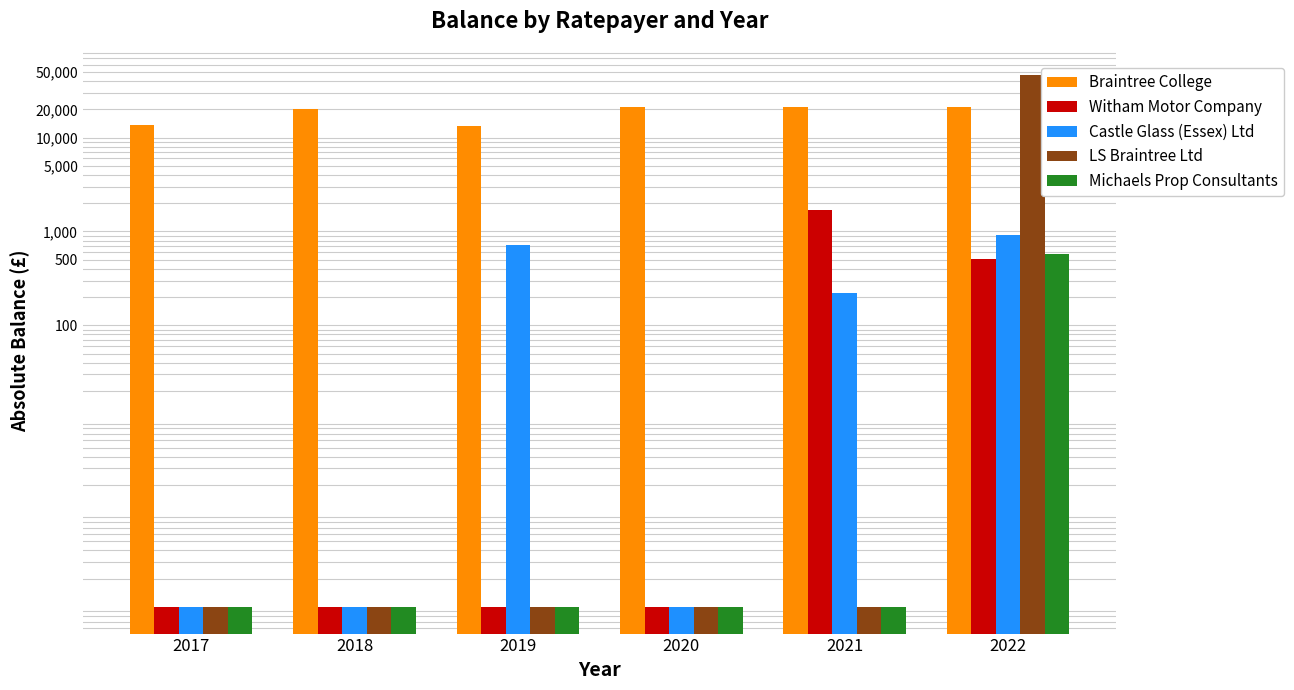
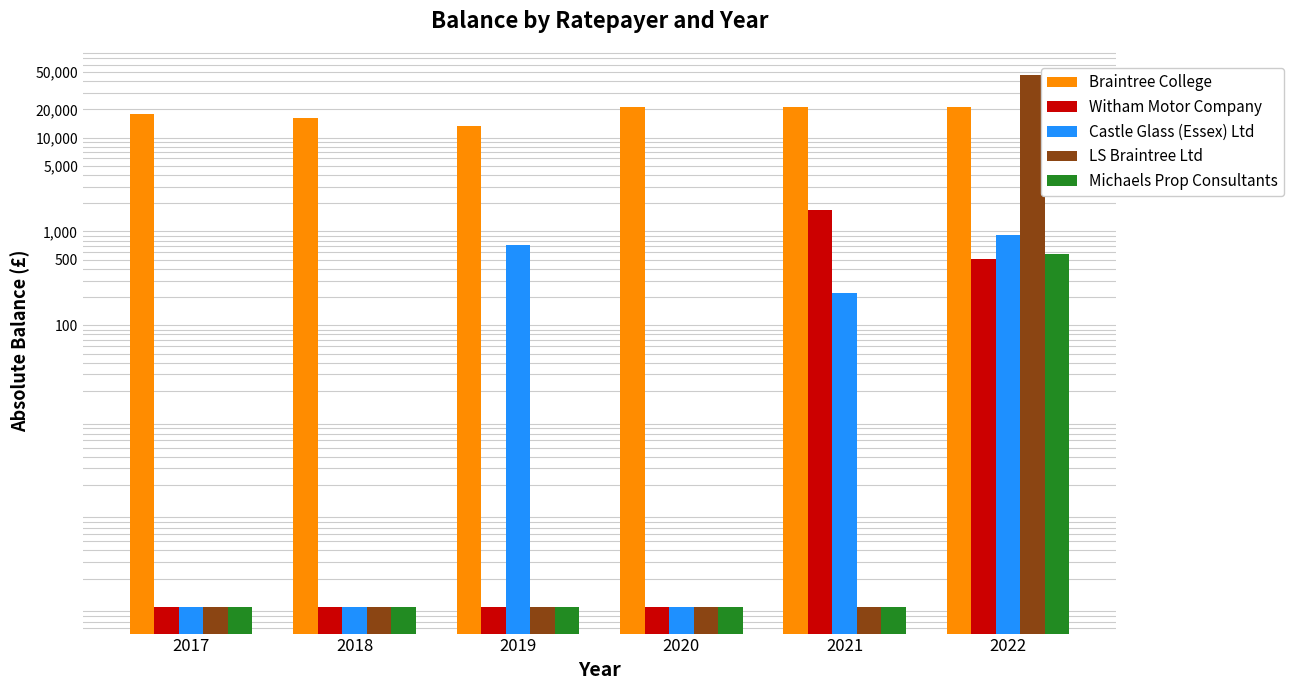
Braintree College, 2017: 14,000 -> 18,000
Braintree College, 2018: 20,000 -> 16,000
